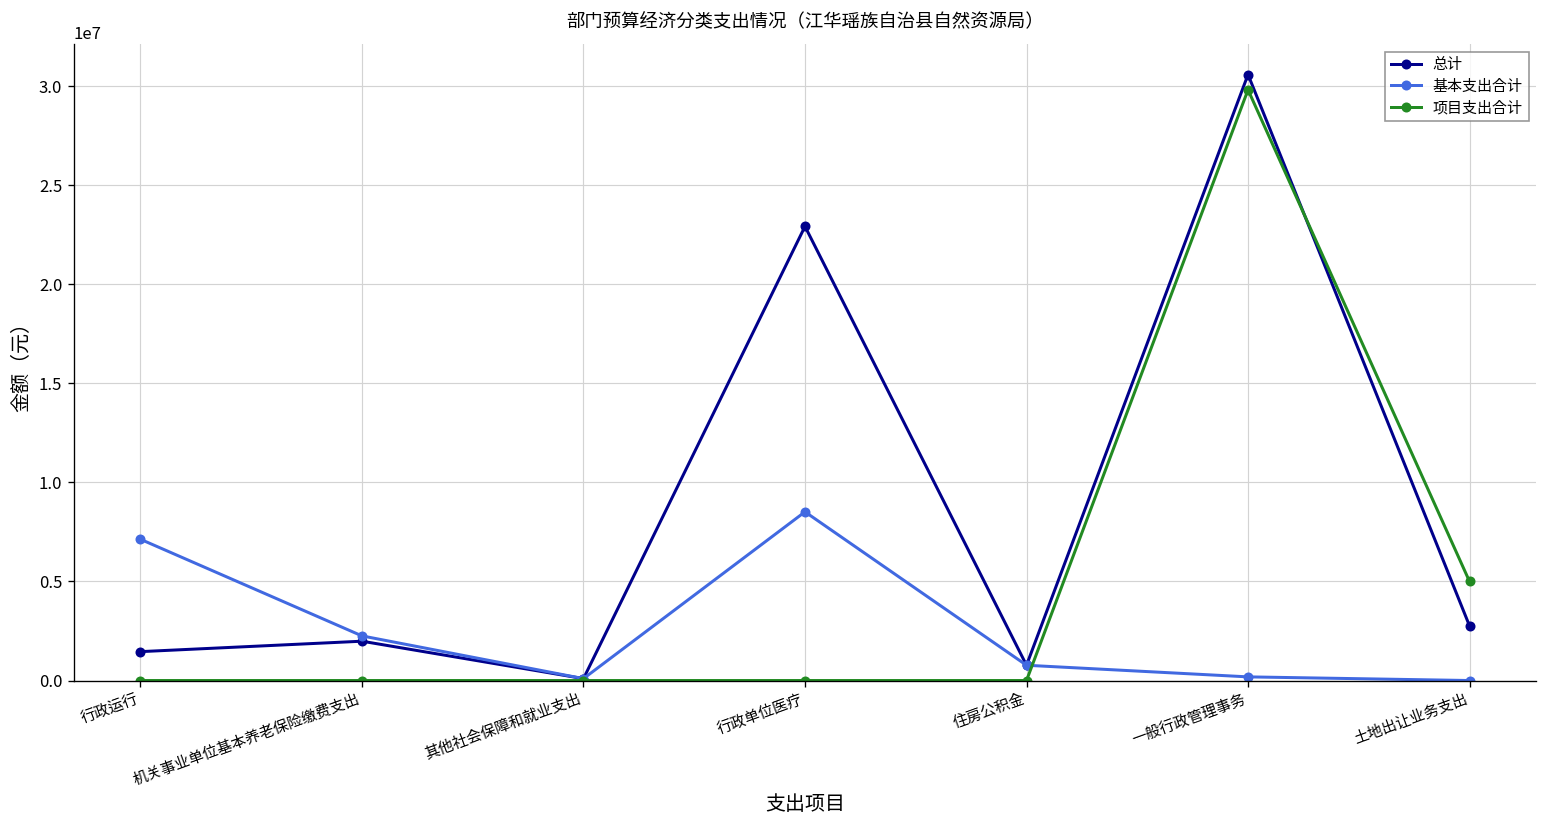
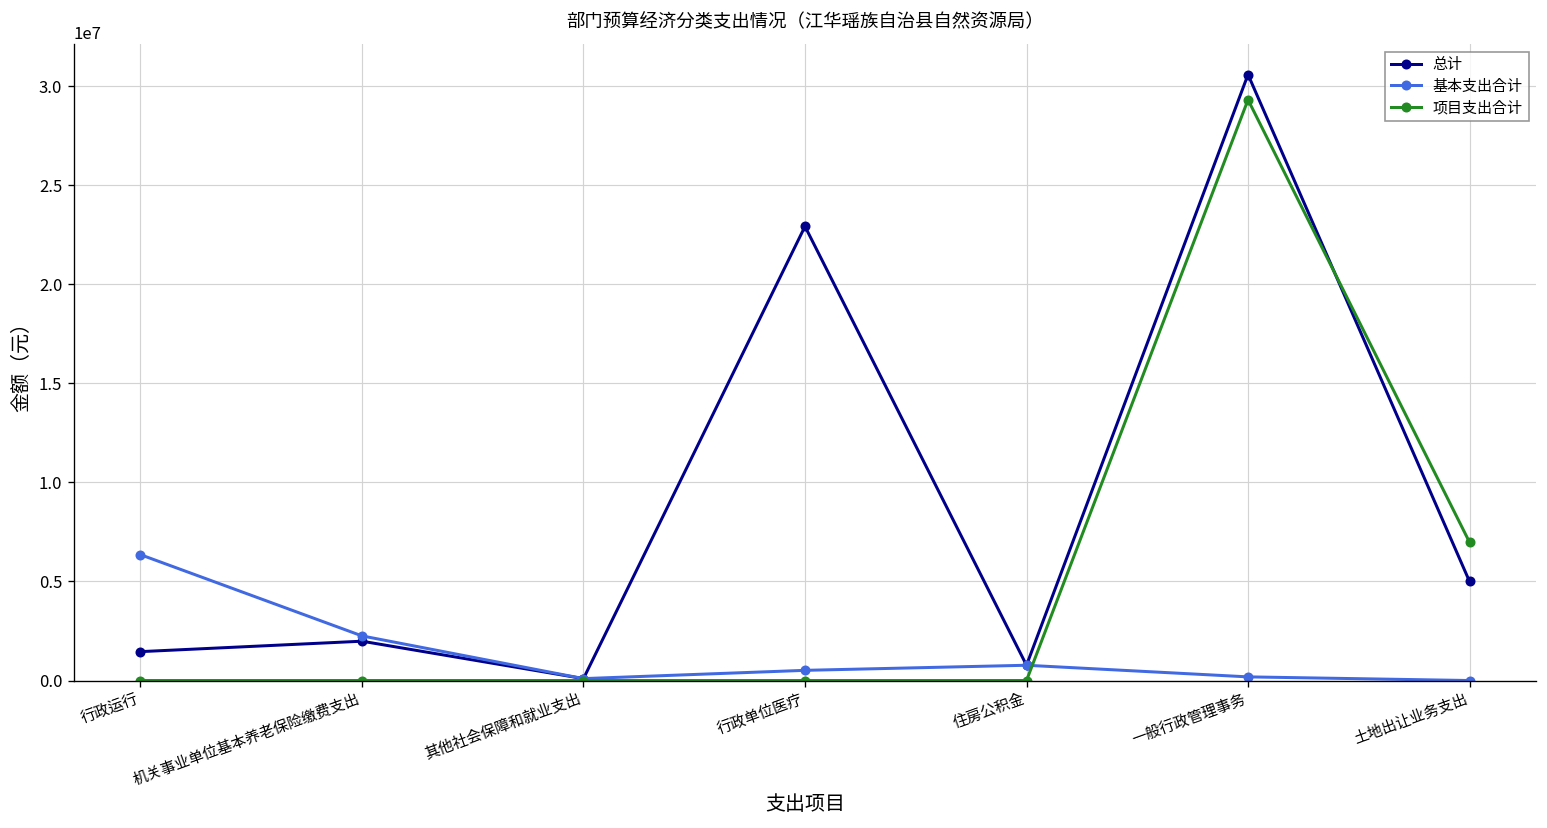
基本支出合计, 行政运行: 7100000 -> 6400000
基本支出合计, 行政单位医疗: 8500000 -> 500000
项目支出合计, 一般行政管理事务: 29800000 -> 29300000
总计, 土地出让业务支出: 2800000 -> 5000000
项目支出合计, 土地出让业务支出: 5000000 -> 7000000
